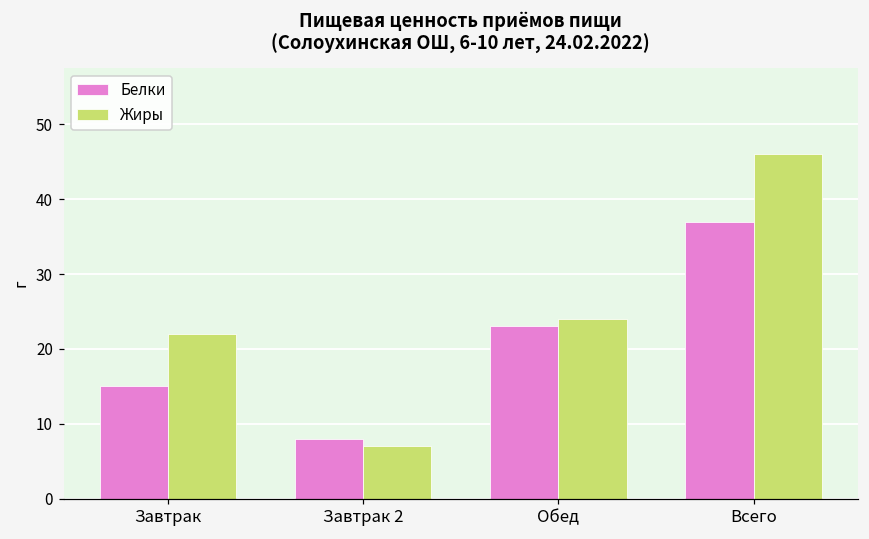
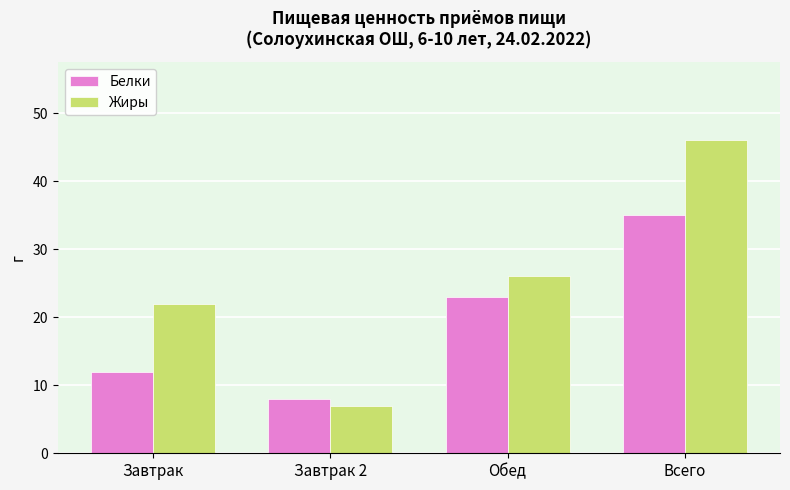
Белки, Завтрак: 15 -> 12
Жиры, Обед: 24 -> 26
Белки, Всего: 37 -> 35
